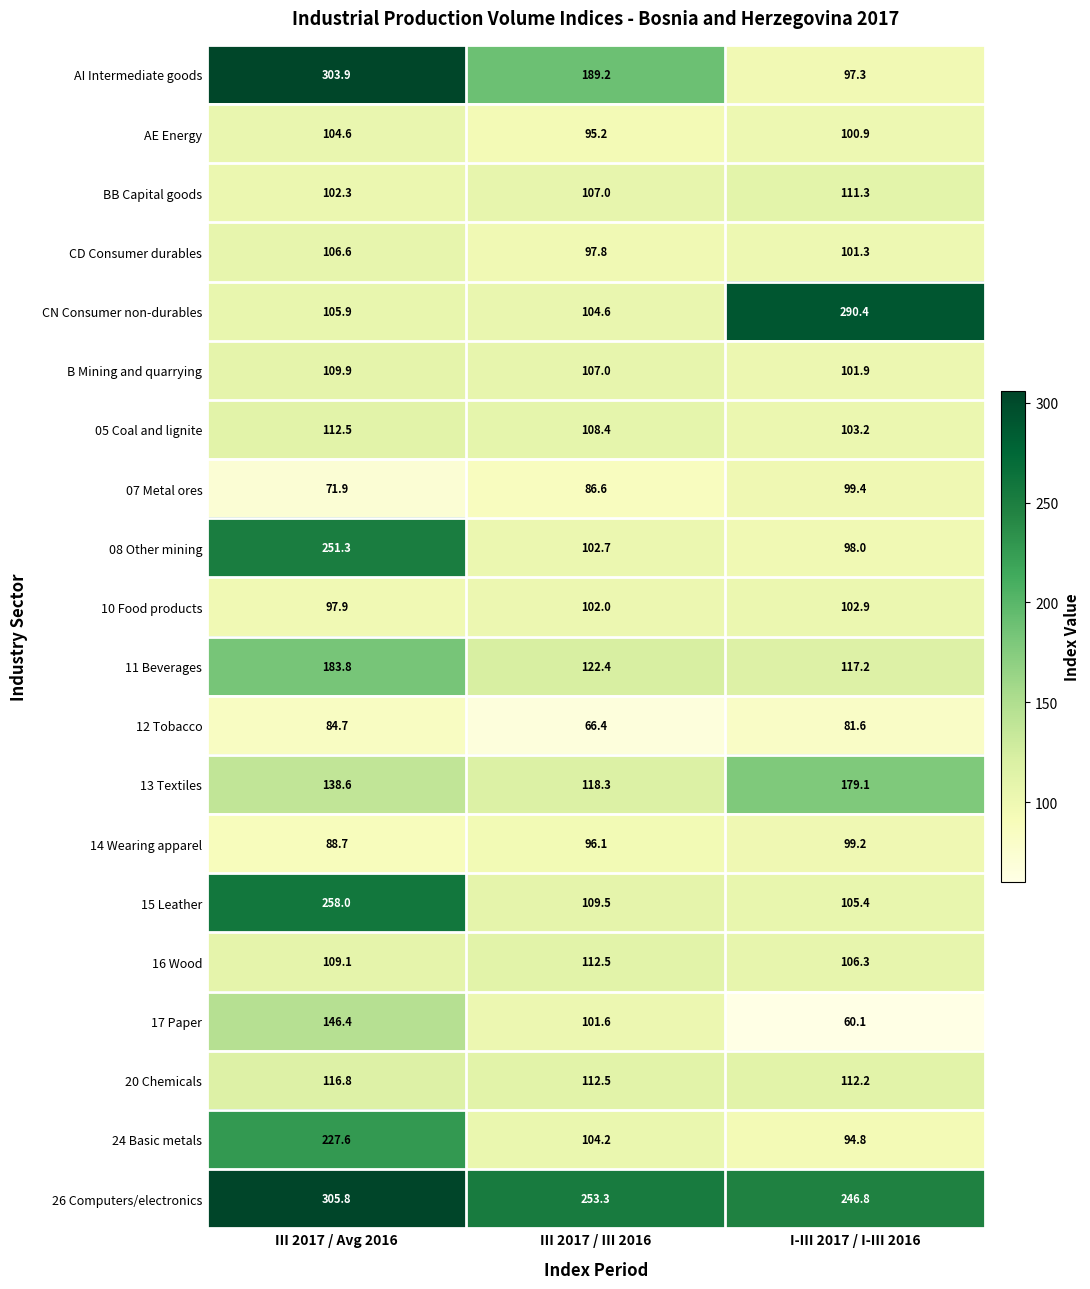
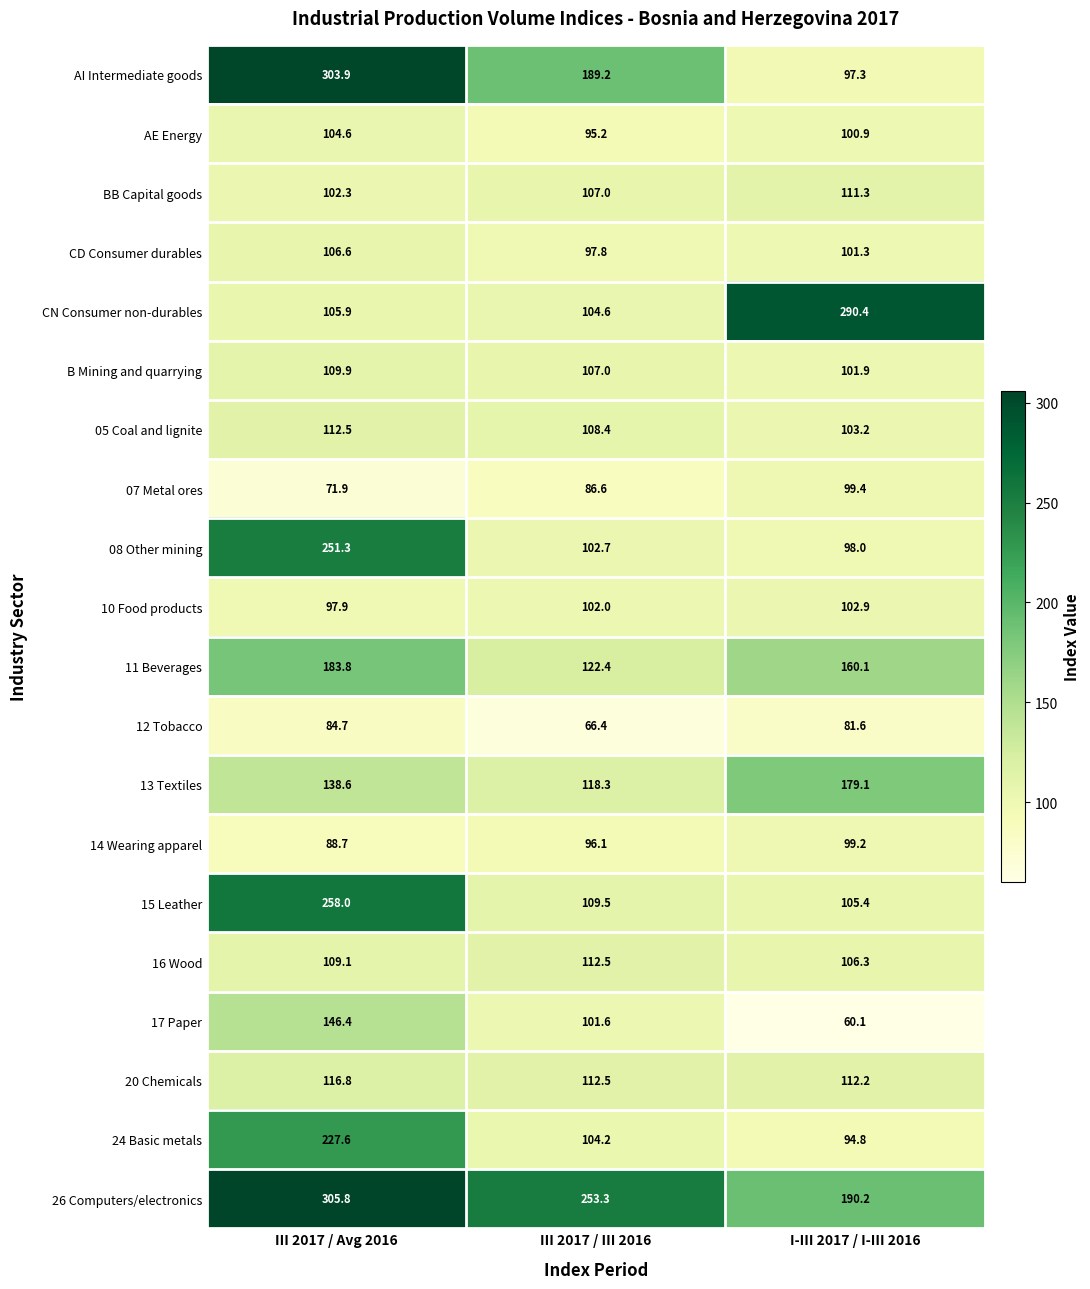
11 Beverages, I-III 2017 / I-III 2016: 117.2 -> 160.1
26 Computers/electronics, I-III 2017 / I-III 2016: 246.8 -> 190.2
